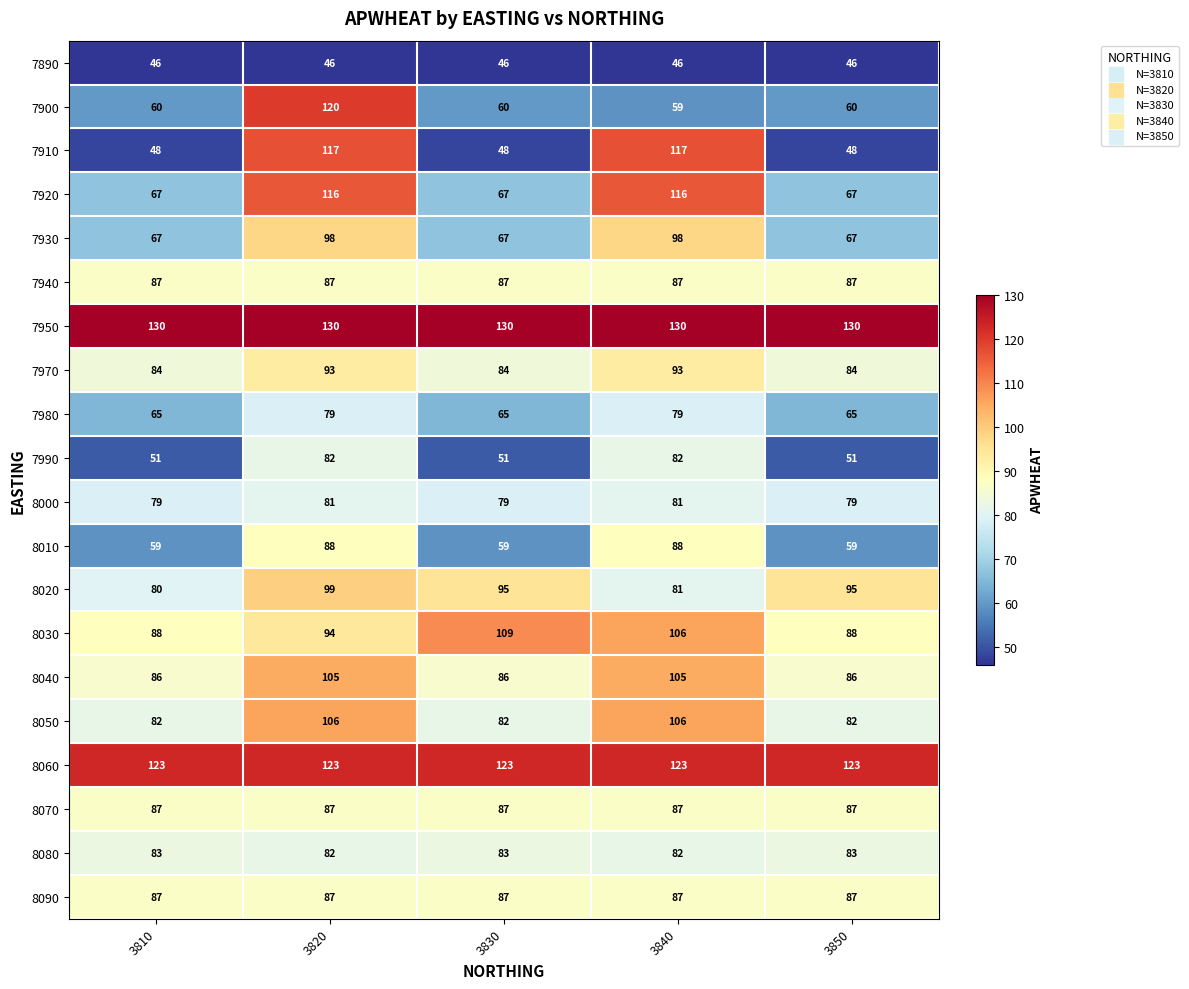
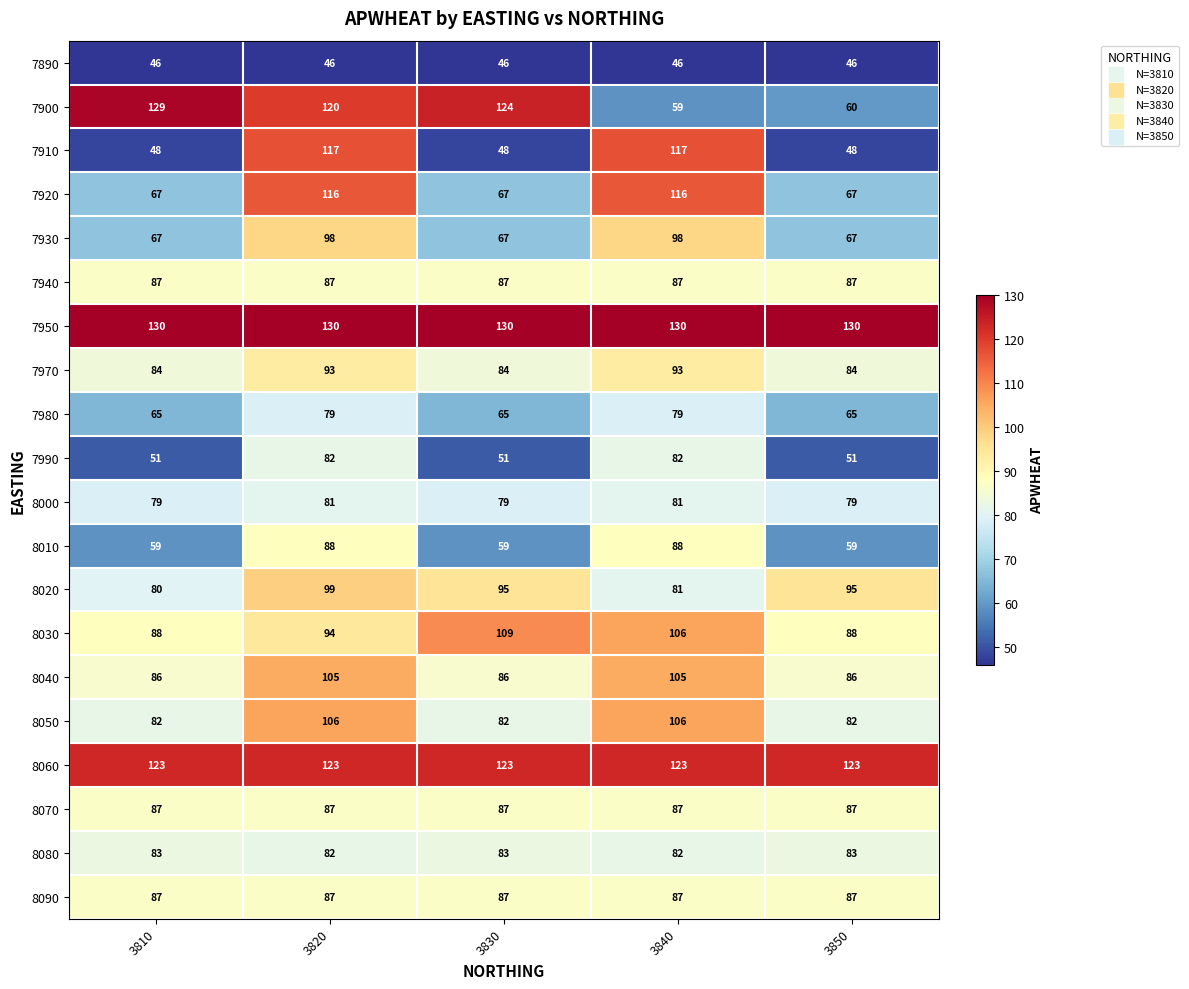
7900, 3810: 60 -> 129
7900, 3830: 60 -> 124
